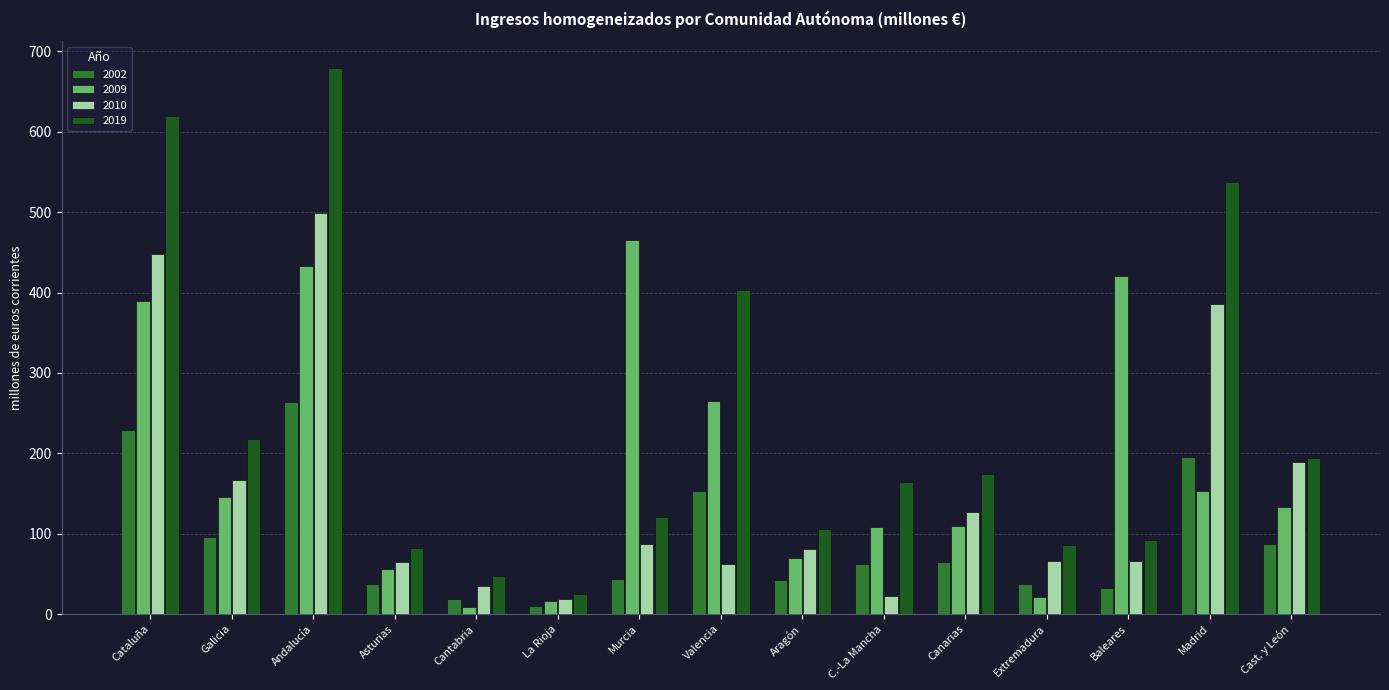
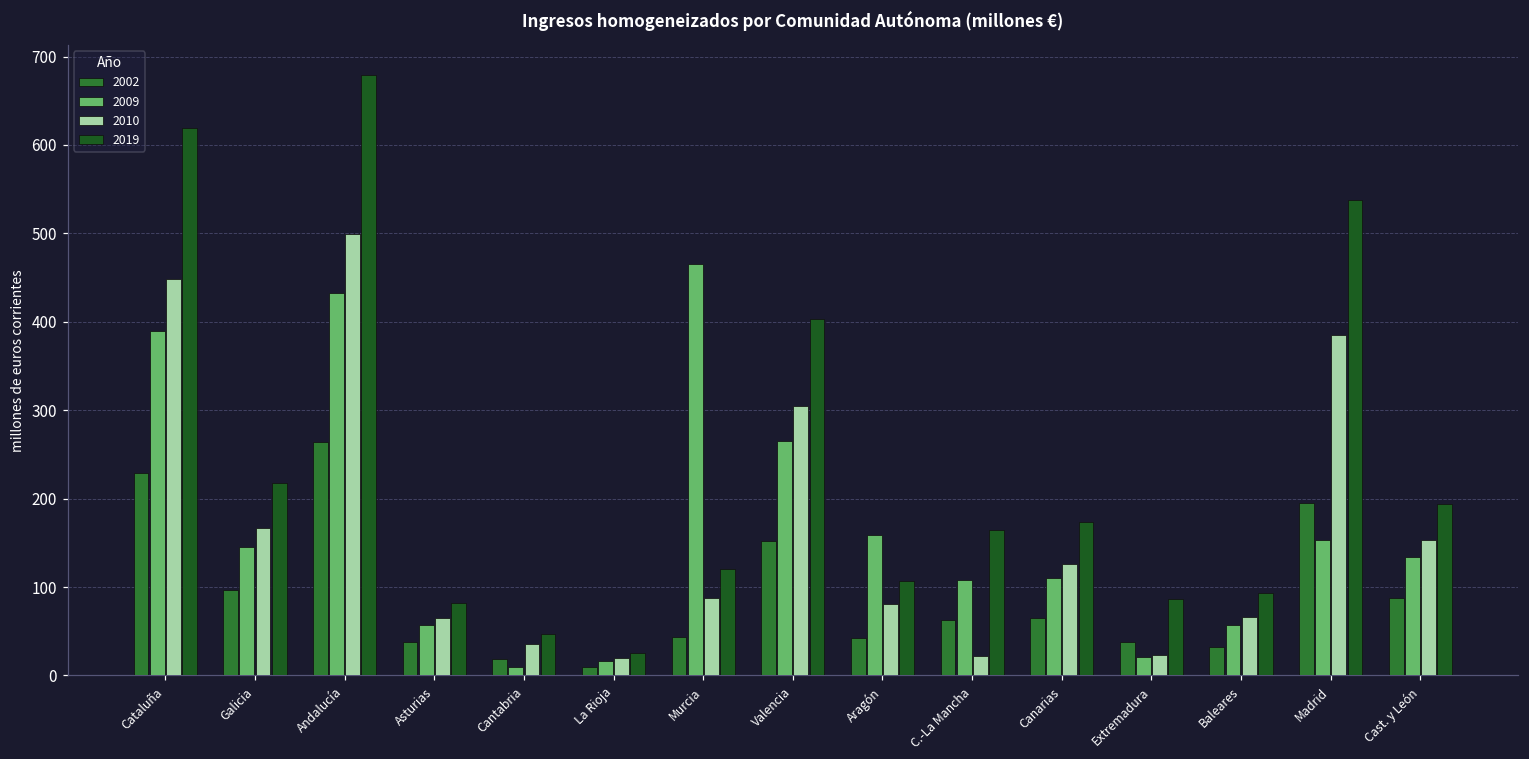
2010, Valencia: 60 -> 310
2009, Aragón: 70 -> 160
2010, Extremadura: 70 -> 20
2009, Baleares: 420 -> 60
2010, Cast. y León: 190 -> 150
